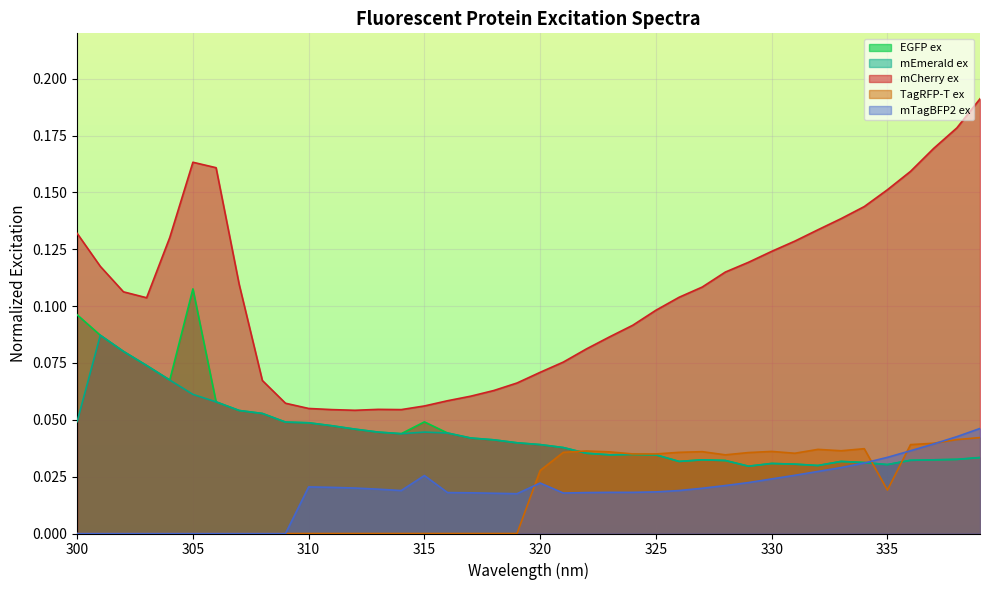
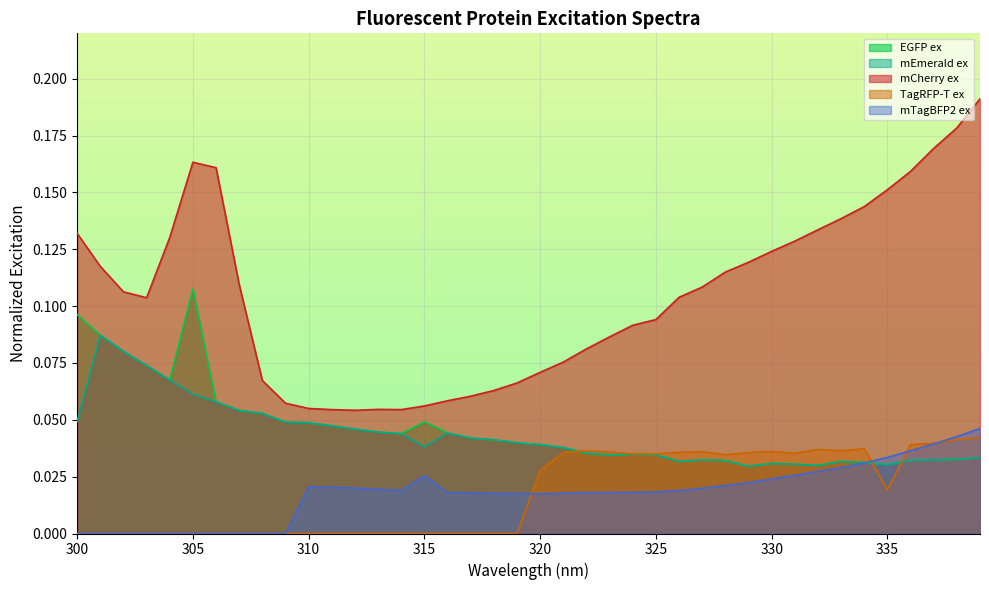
mEmerald ex, 315: 0.045 -> 0.038
mTagBFP2 ex, 320: 0.022 -> 0.018
mCherry ex, 325: 0.098 -> 0.094
